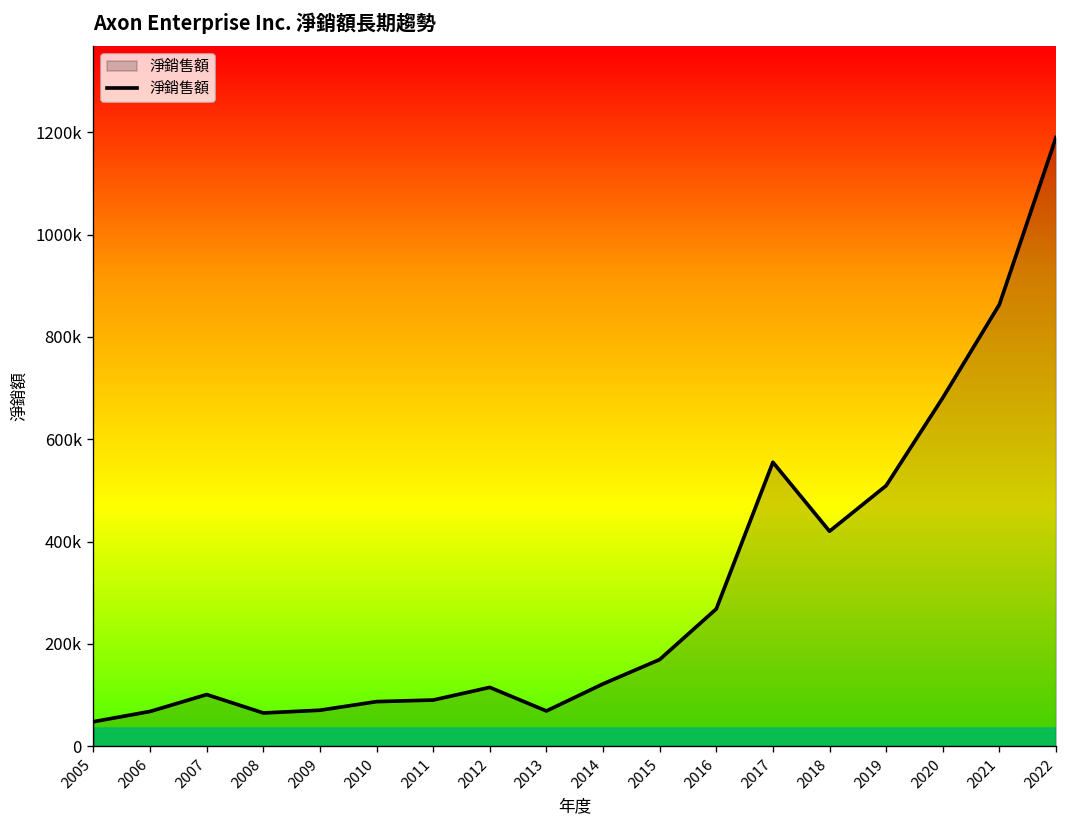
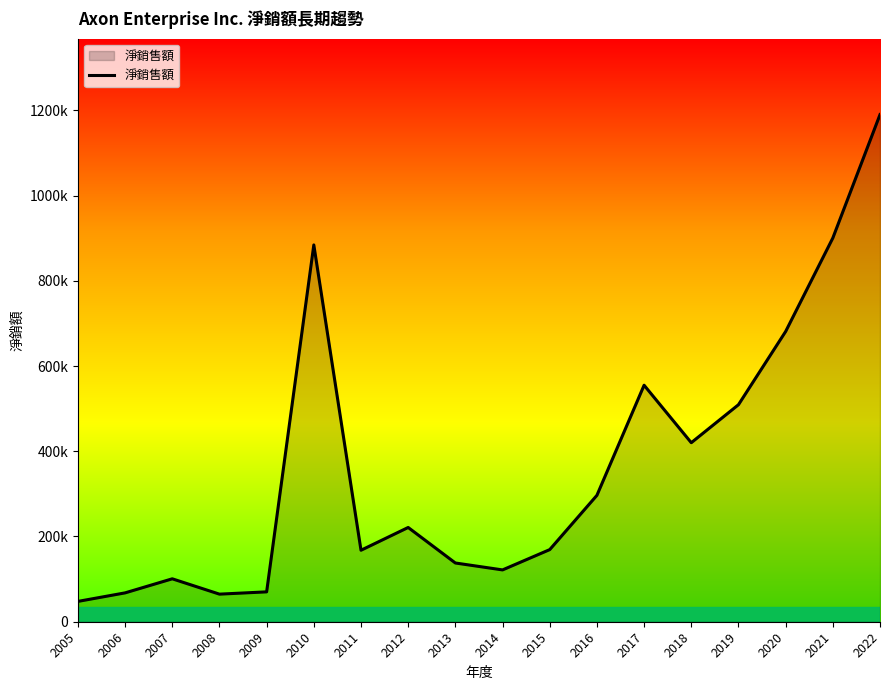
2010: 90000 -> 880000
2011: 90000 -> 170000
2012: 110000 -> 220000
2013: 70000 -> 140000
2016: 270000 -> 300000
2021: 860000 -> 900000
